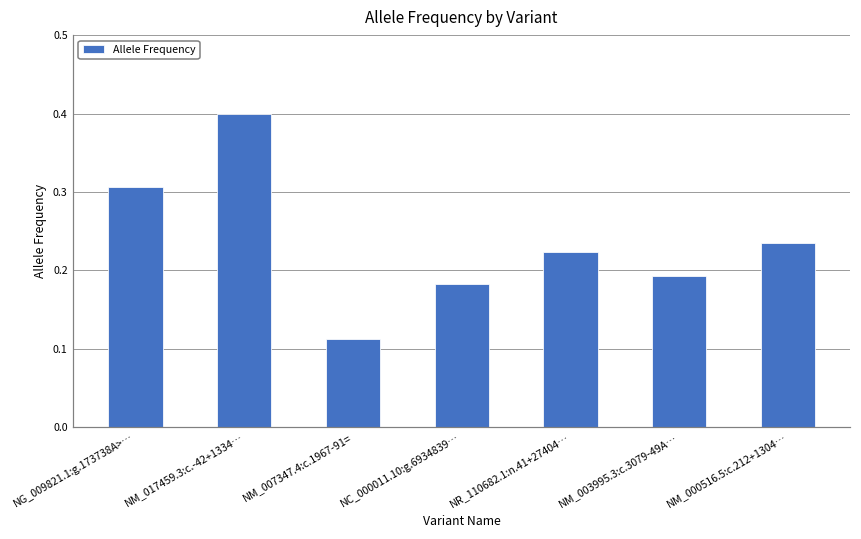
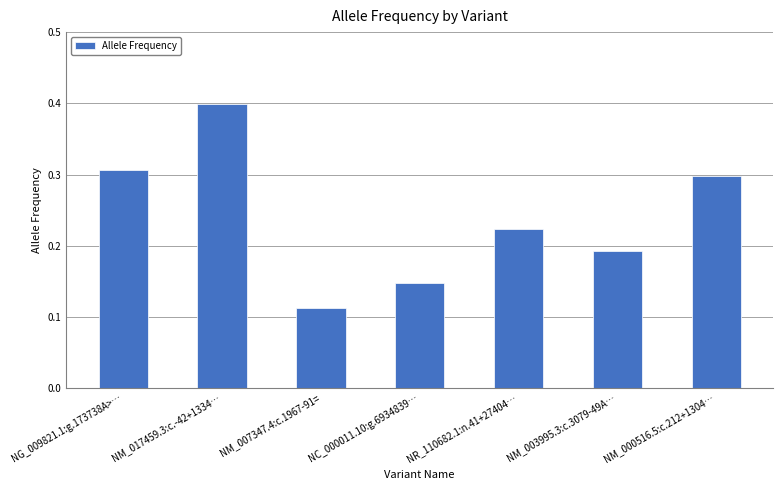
NC_000011.10:g.6934839…: 0.18 -> 0.15
NM_000516.5:c.212+1304…: 0.24 -> 0.30
